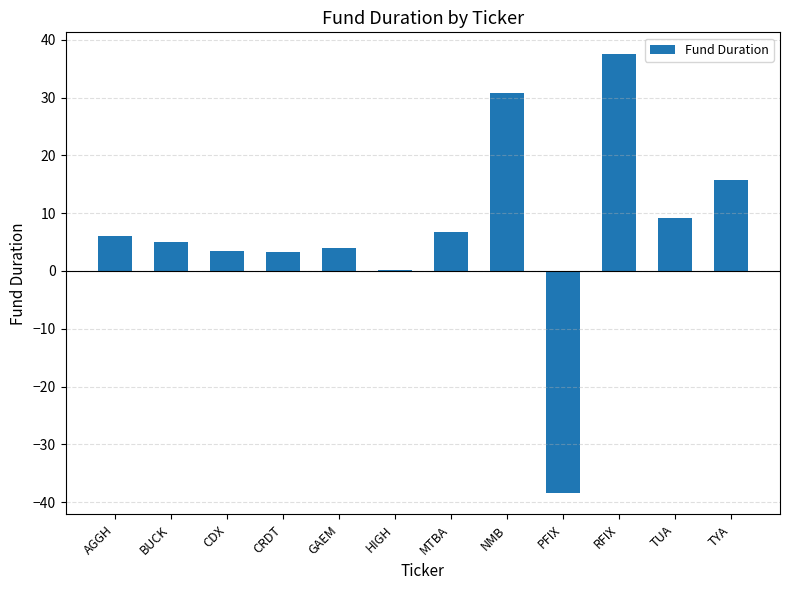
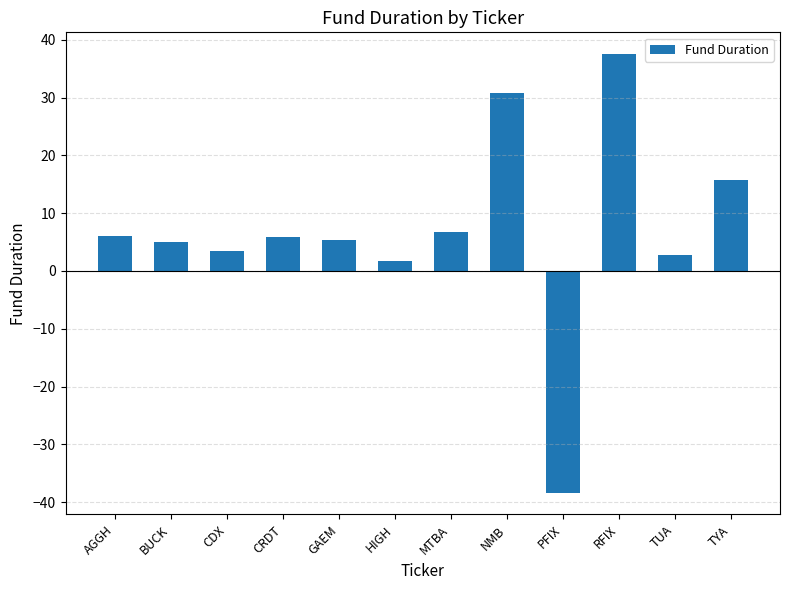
CRDT: 3 -> 6
GAEM: 4 -> 5
HIGH: 0 -> 2
TUA: 9 -> 3
